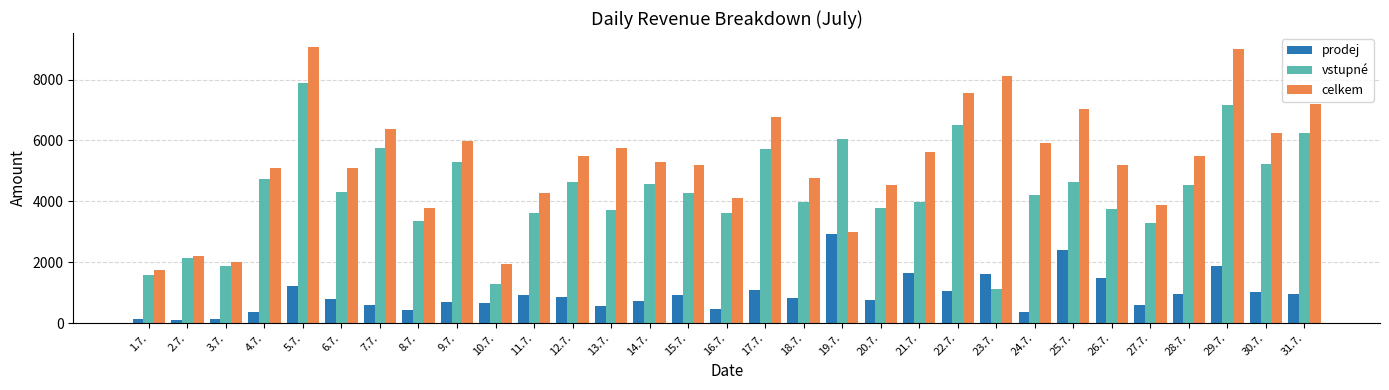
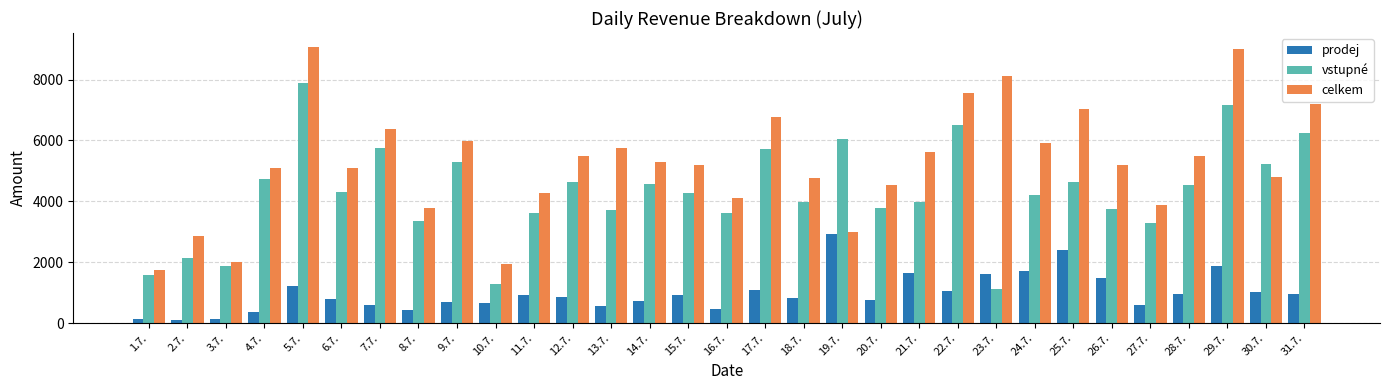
celkem, 2.7.: 2200 -> 2900
prodej, 24.7.: 400 -> 1700
celkem, 30.7.: 6300 -> 4800
